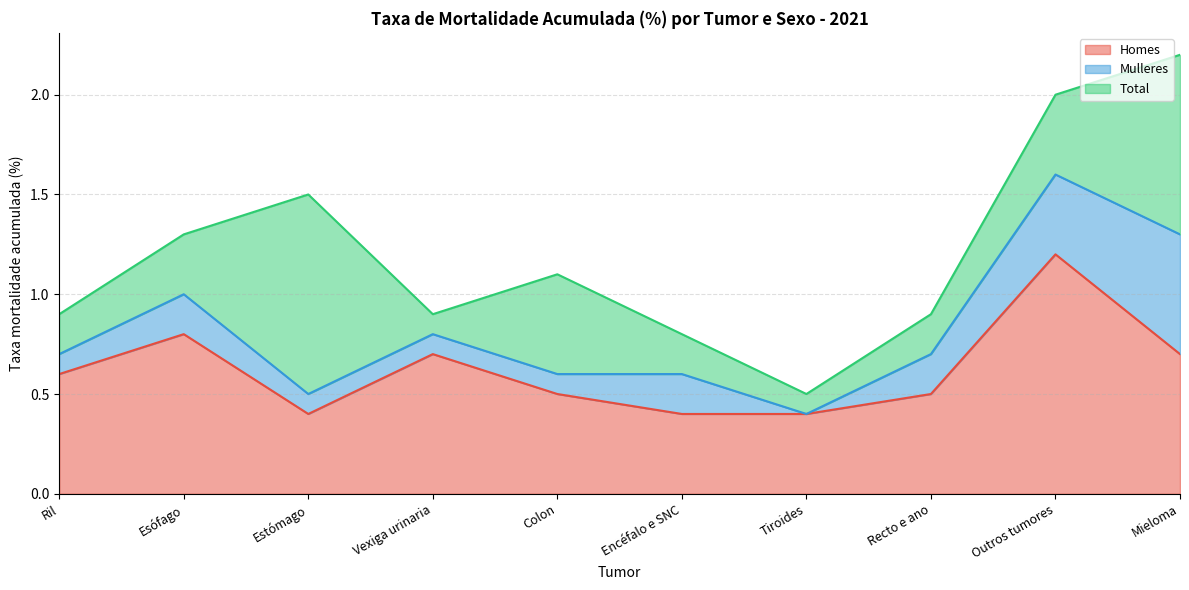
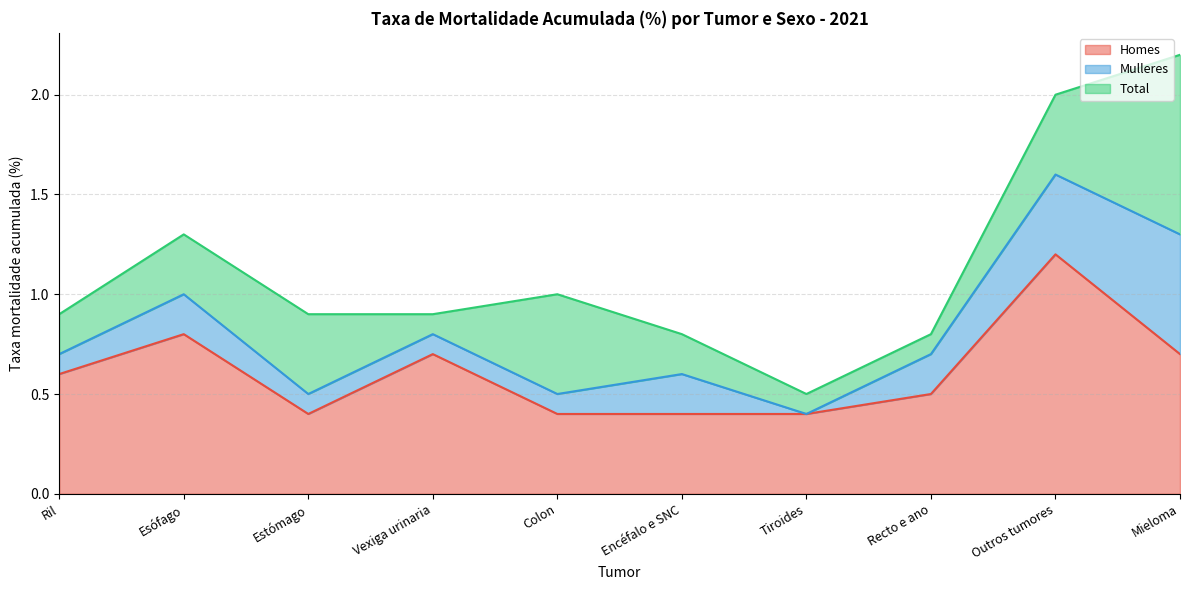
Total, Estómago: 1.0 -> 0.4
Homes, Colon: 0.5 -> 0.4
Total, Recto e ano: 0.2 -> 0.1
